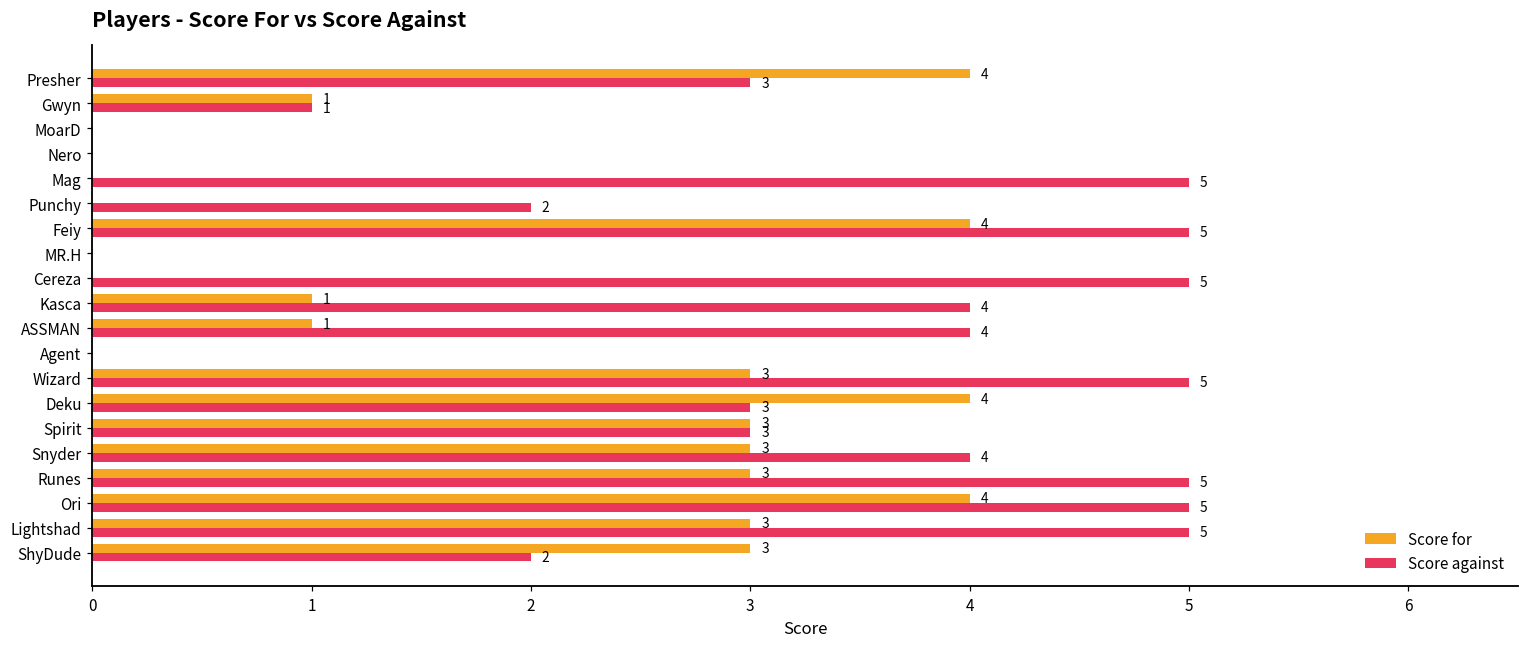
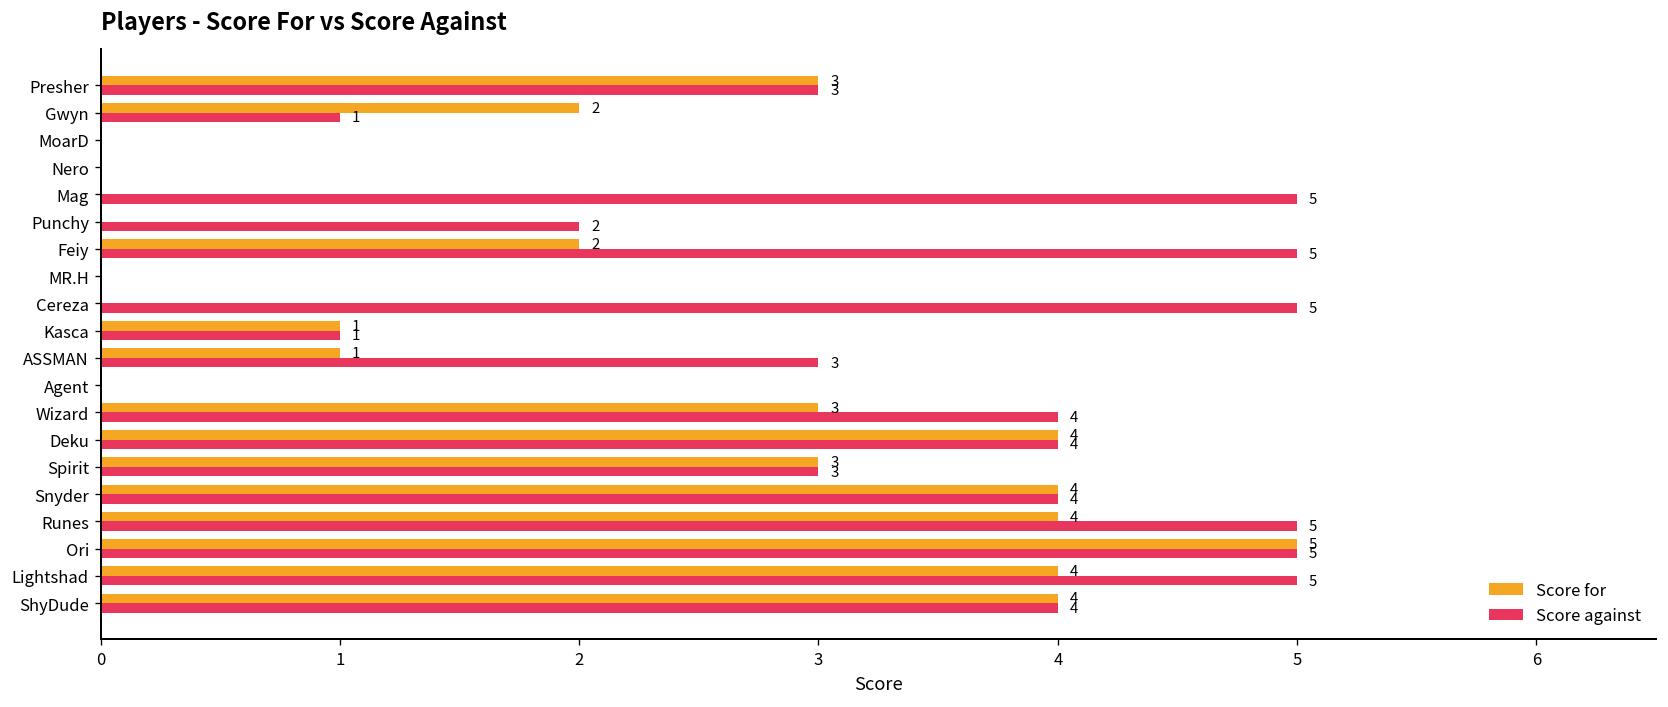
Score for, Presher: 4 -> 3
Score for, Gwyn: 1 -> 2
Score for, Feiy: 4 -> 2
Score against, Kasca: 4 -> 1
Score against, ASSMAN: 4 -> 3
Score against, Wizard: 5 -> 4
Score against, Deku: 3 -> 4
Score for, Snyder: 3 -> 4
Score for, Runes: 3 -> 4
Score for, Ori: 4 -> 5
Score for, Lightshad: 3 -> 4
Score for, ShyDude: 3 -> 4
Score against, ShyDude: 2 -> 4
